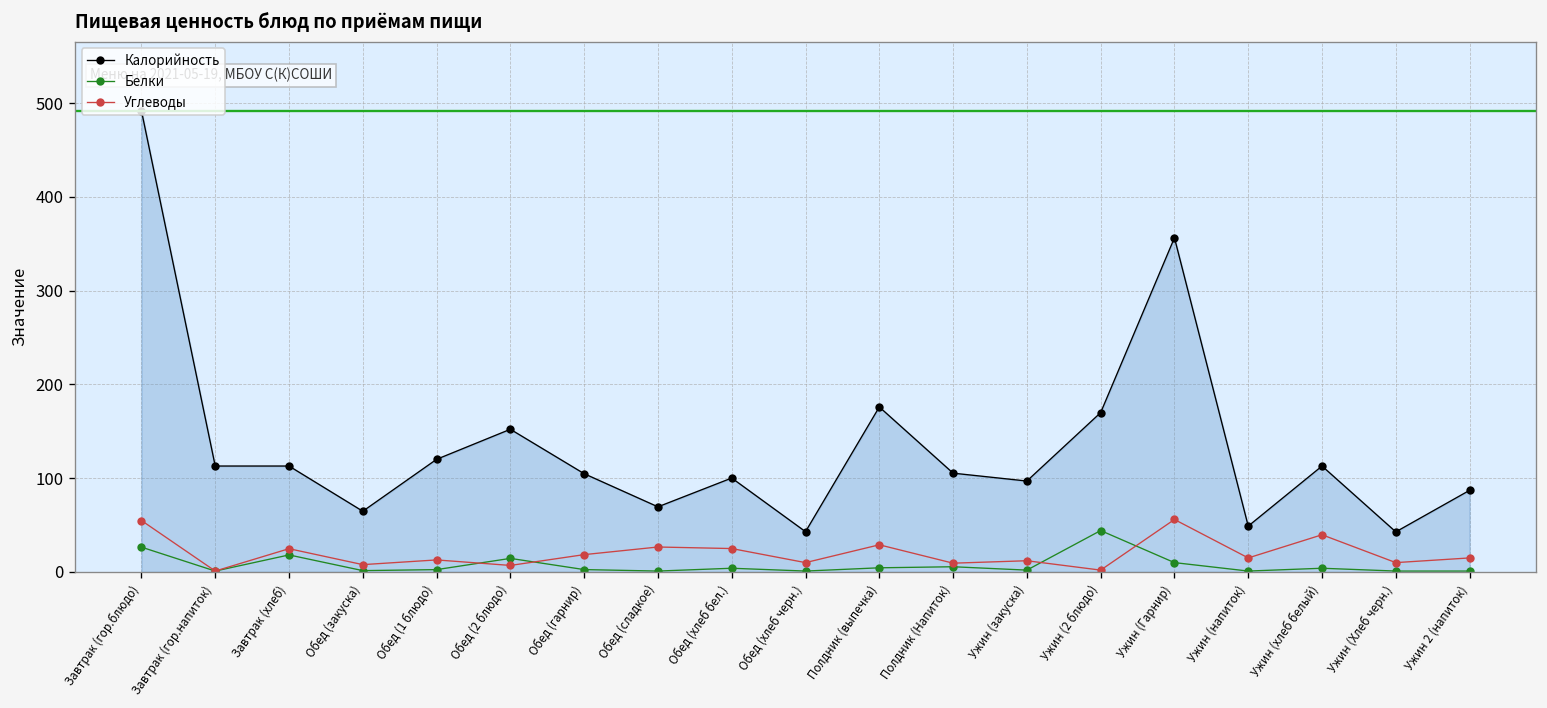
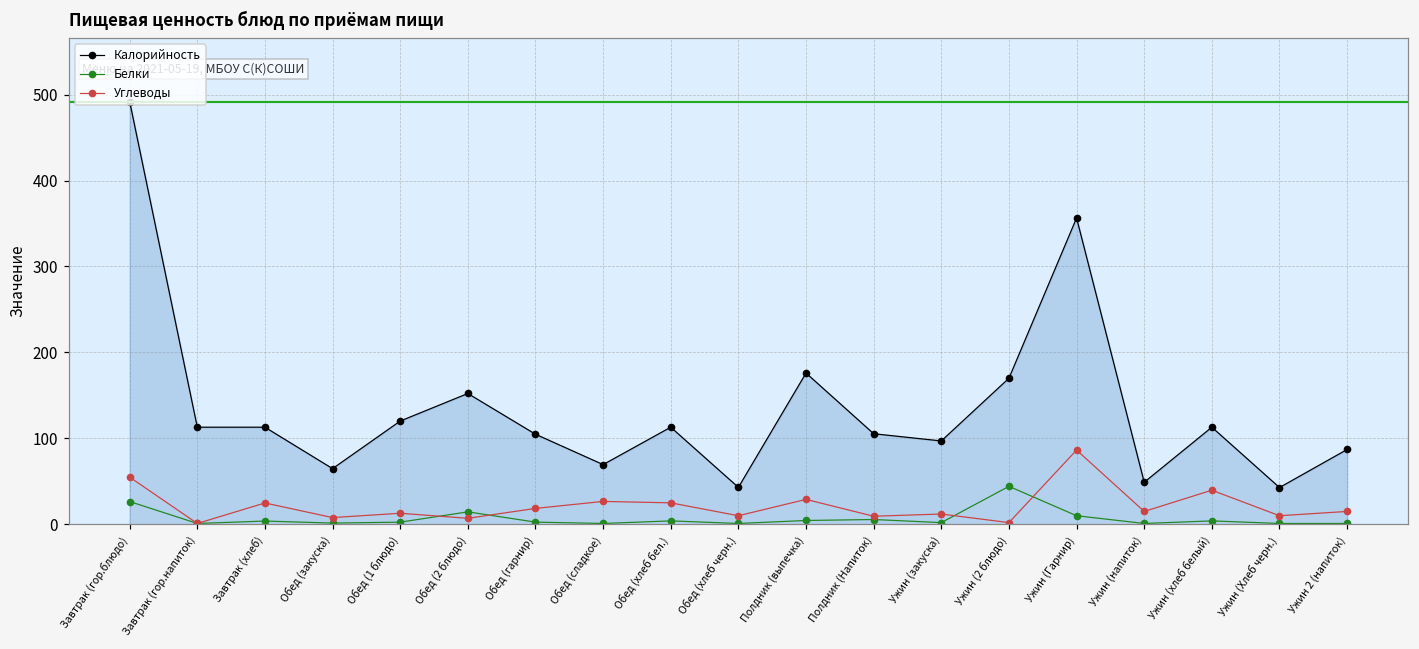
Белки, Завтрак (хлеб): 20 -> 0
Калорийность, Обед (хлеб бел.): 100 -> 110
Углеводы, Ужин (Гарнир): 60 -> 90
